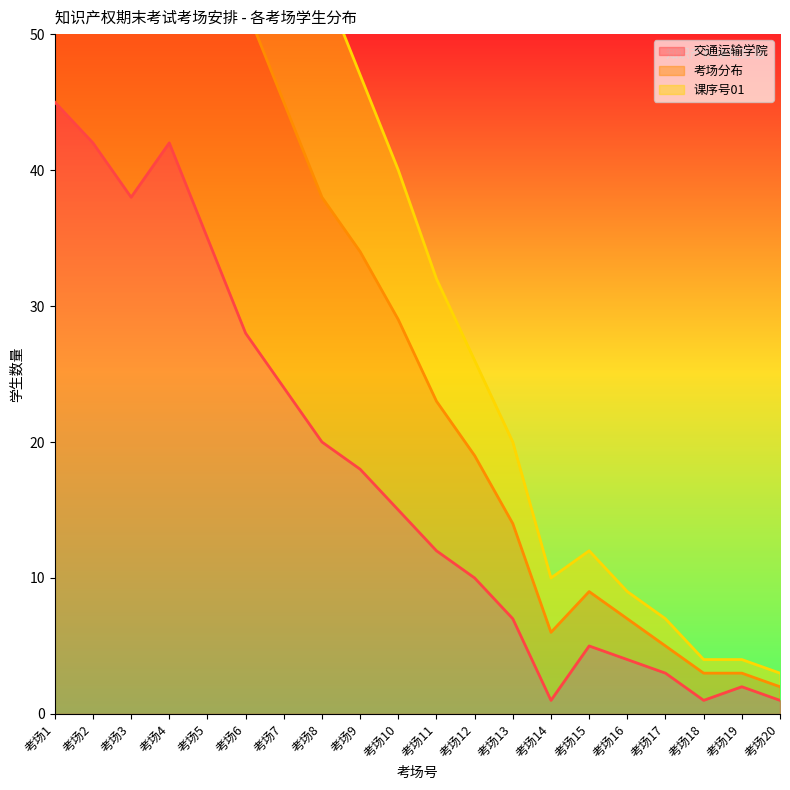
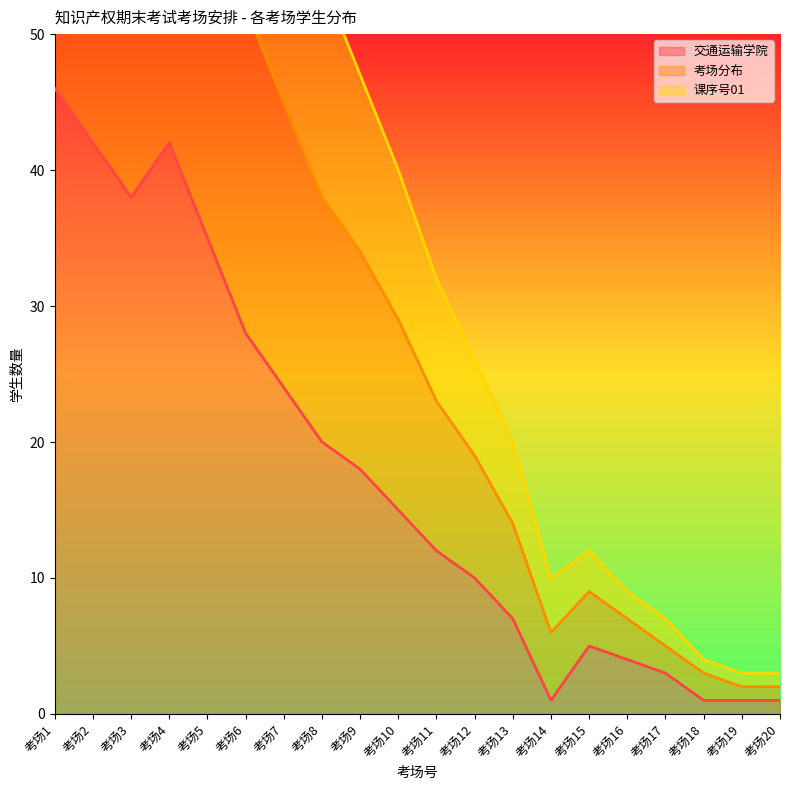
交通运输学院, 考场1: 45 -> 46
交通运输学院, 考场19: 2 -> 1
